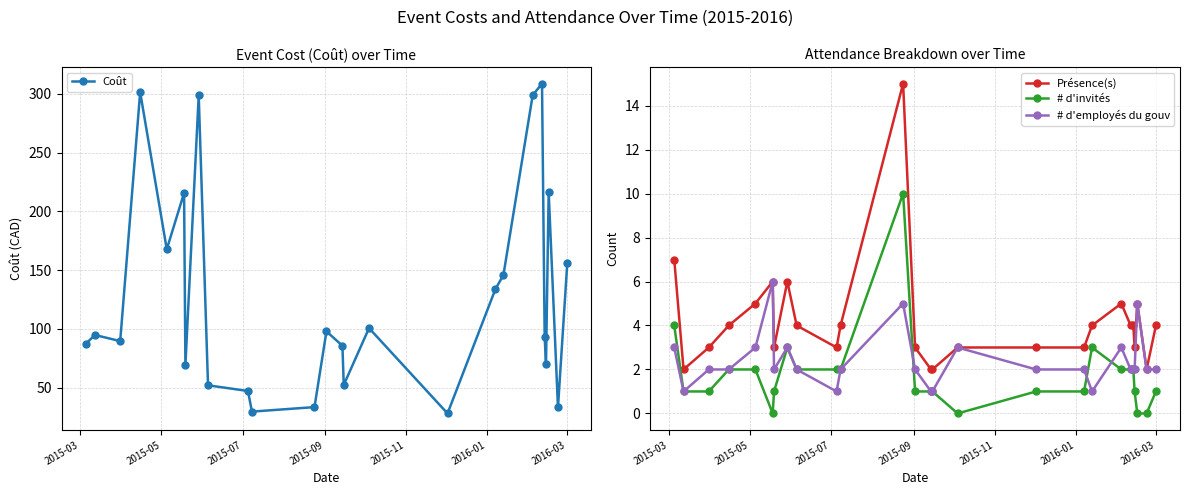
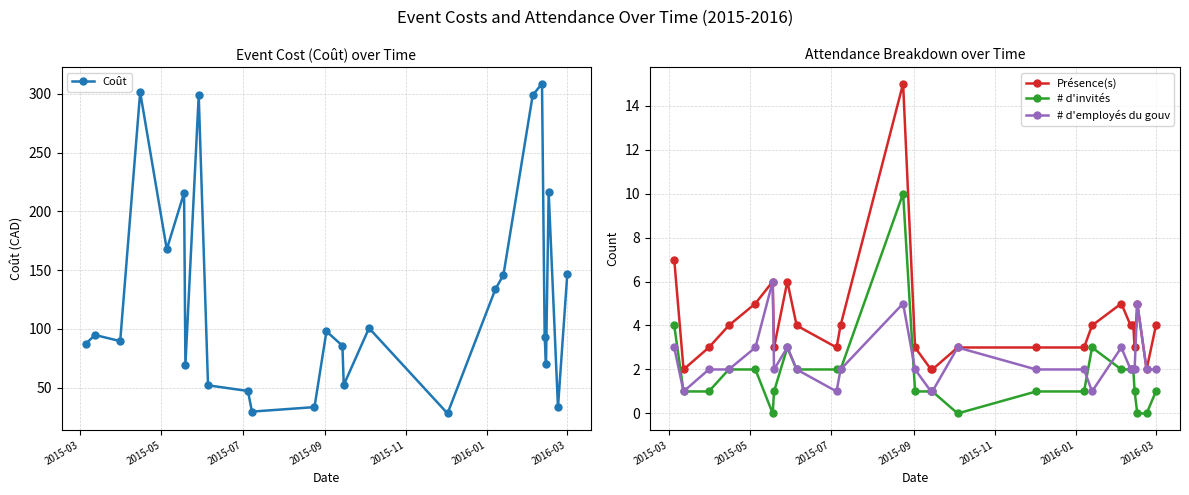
Event Cost (Coût) over Time, 2016-03: 156 -> 147
